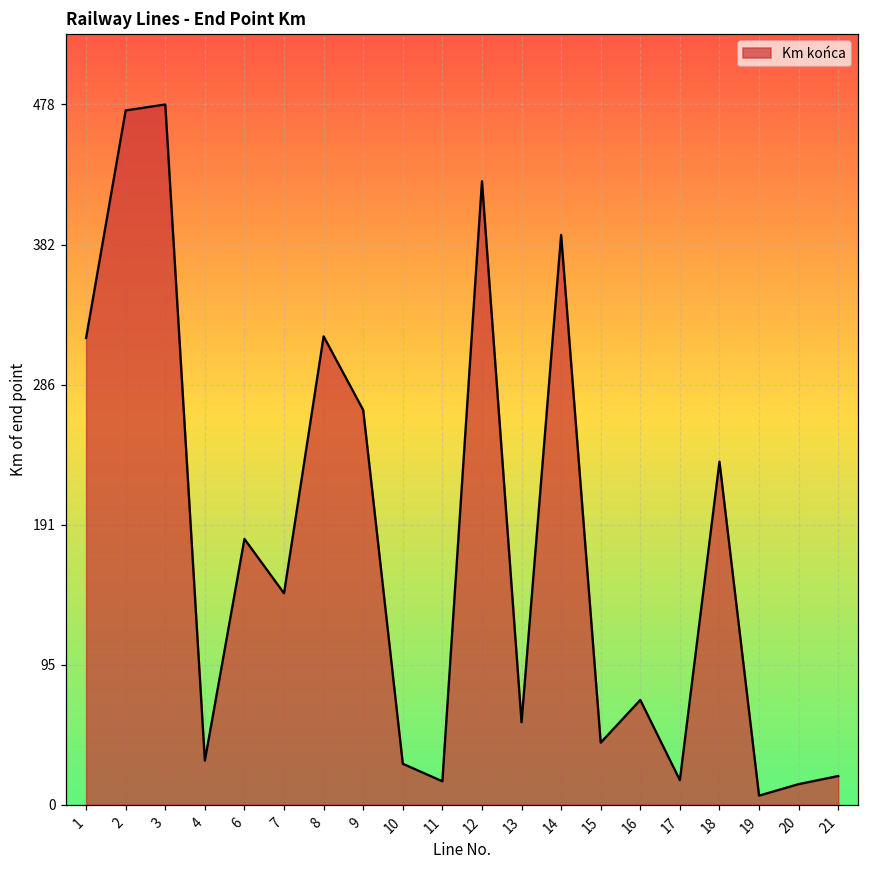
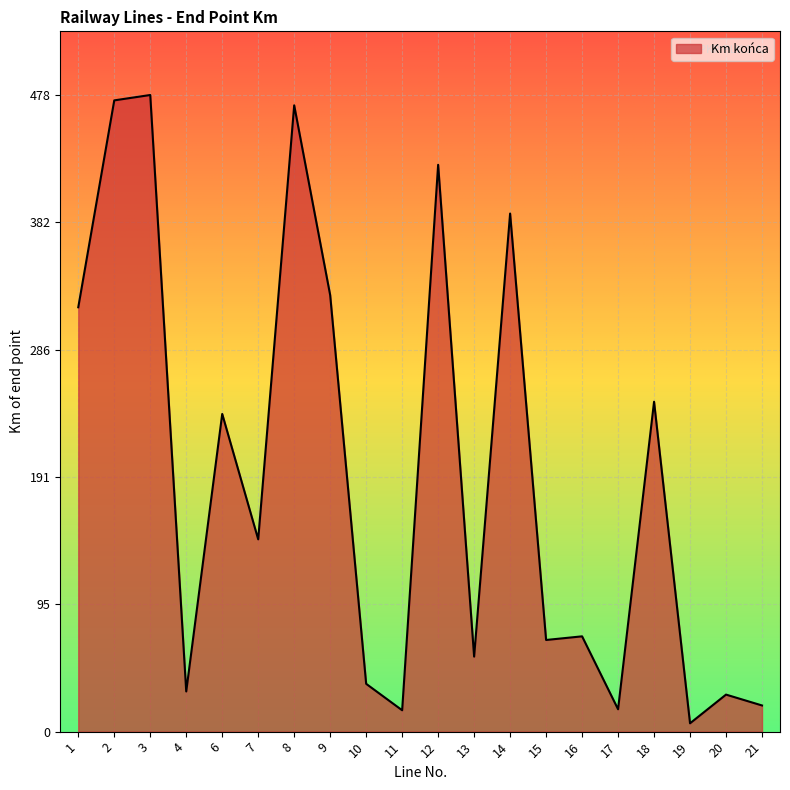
6: 182 -> 239
8: 320 -> 470
9: 270 -> 328
10: 28 -> 36
15: 42 -> 69
18: 234 -> 248
20: 14 -> 28
